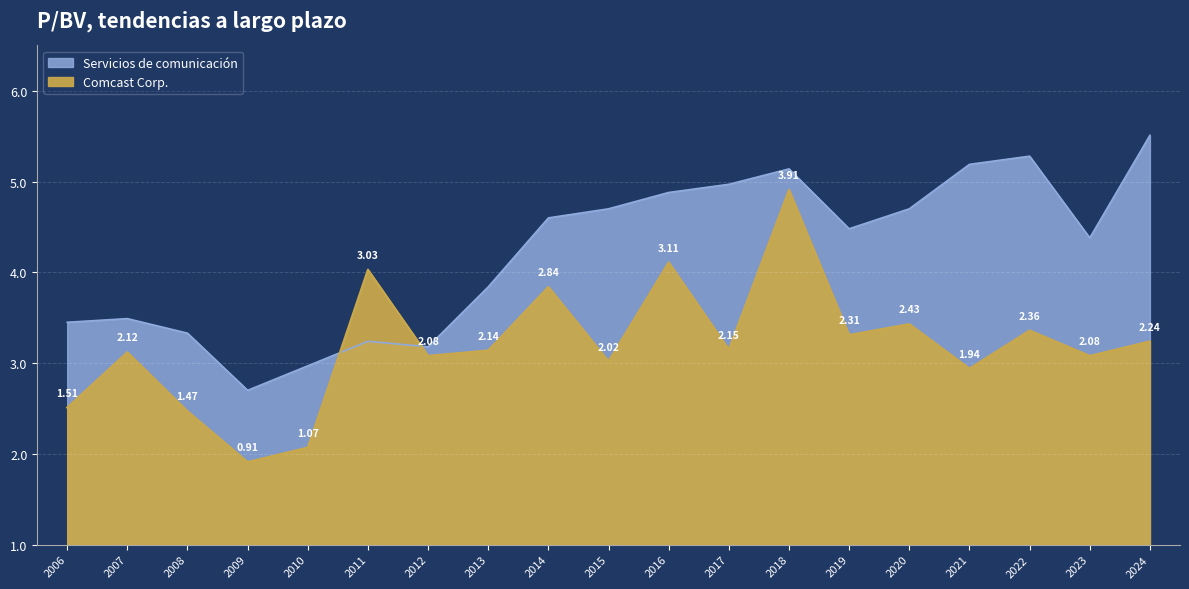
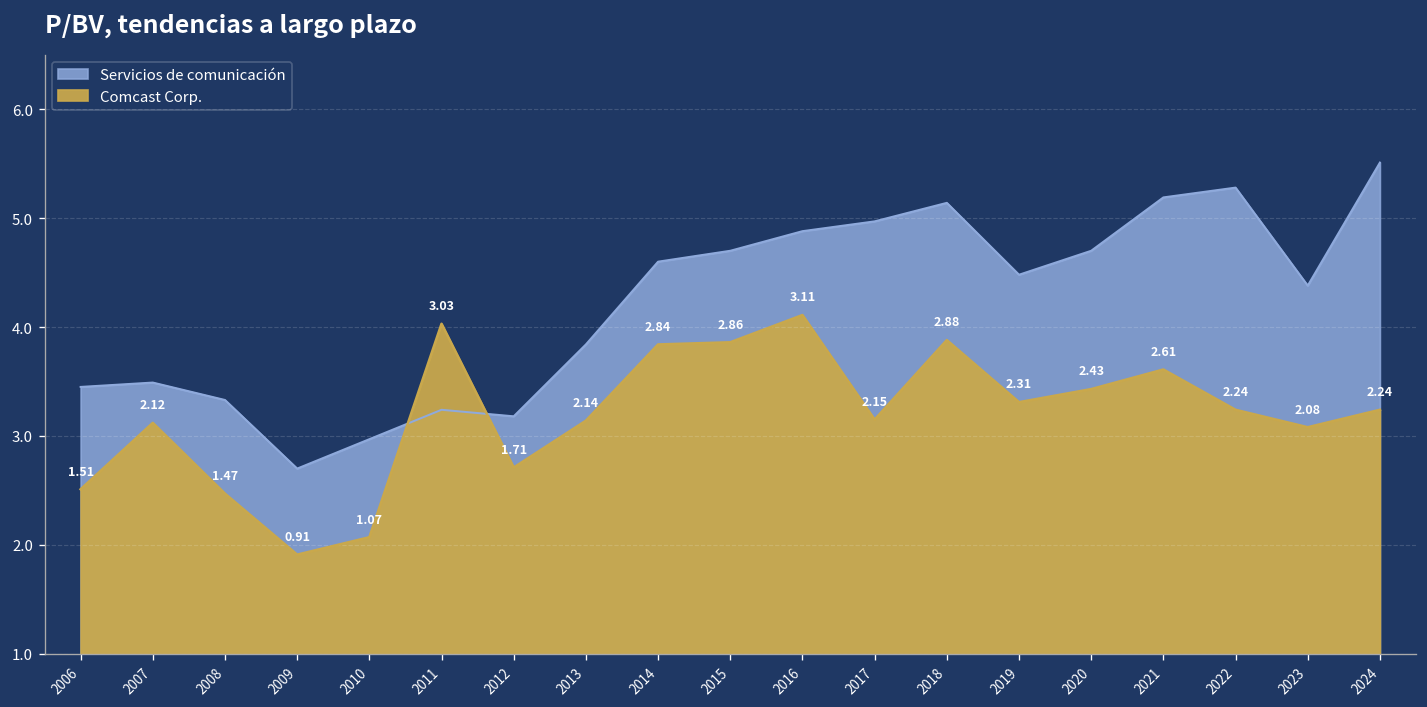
Comcast Corp., 2012: 2.08 -> 1.71
Comcast Corp., 2015: 2.02 -> 2.86
Comcast Corp., 2018: 3.91 -> 2.88
Comcast Corp., 2021: 1.94 -> 2.61
Comcast Corp., 2022: 2.36 -> 2.24
